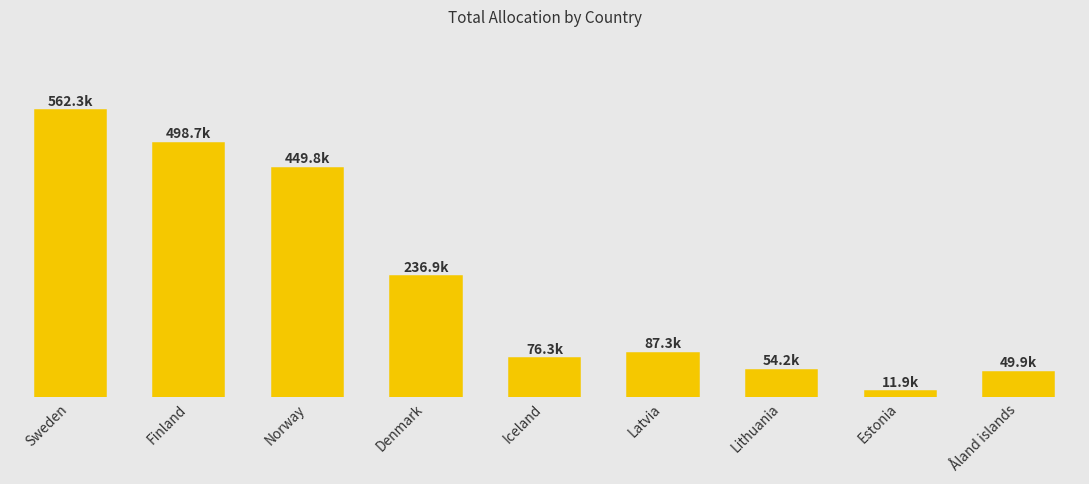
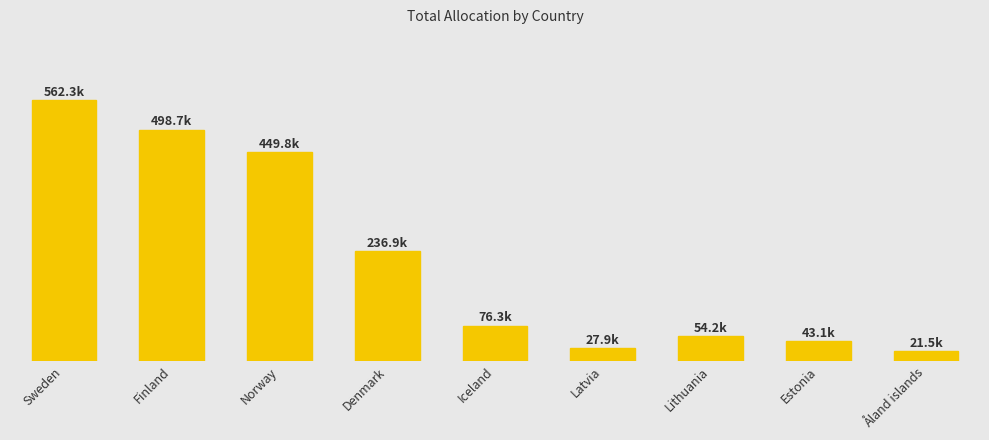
Latvia: 87.3k -> 27.9k
Estonia: 11.9k -> 43.1k
Åland islands: 49.9k -> 21.5k
